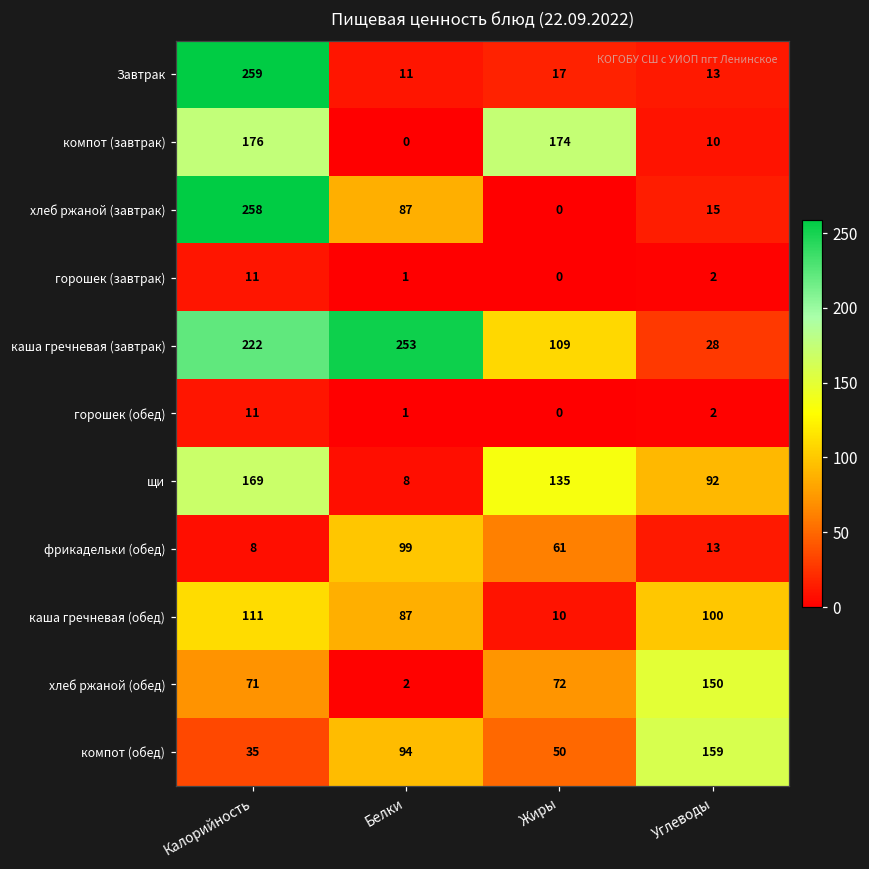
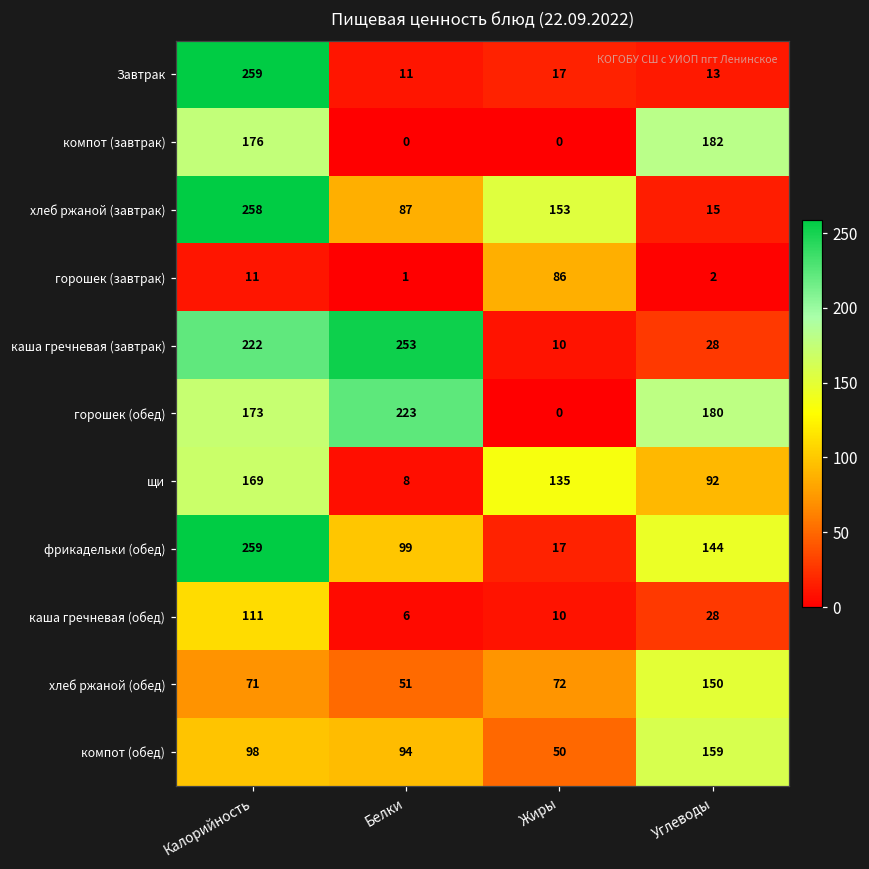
компот (завтрак), Жиры: 174 -> 0
компот (завтрак), Углеводы: 10 -> 182
хлеб ржаной (завтрак), Жиры: 0 -> 153
горошек (завтрак), Жиры: 0 -> 86
каша гречневая (завтрак), Жиры: 109 -> 10
горошек (обед), Калорийность: 11 -> 173
горошек (обед), Белки: 1 -> 223
горошек (обед), Углеводы: 2 -> 180
фрикадельки (обед), Калорийность: 8 -> 259
фрикадельки (обед), Жиры: 61 -> 17
фрикадельки (обед), Углеводы: 13 -> 144
каша гречневая (обед), Белки: 87 -> 6
каша гречневая (обед), Углеводы: 100 -> 28
хлеб ржаной (обед), Белки: 2 -> 51
компот (обед), Калорийность: 35 -> 98
